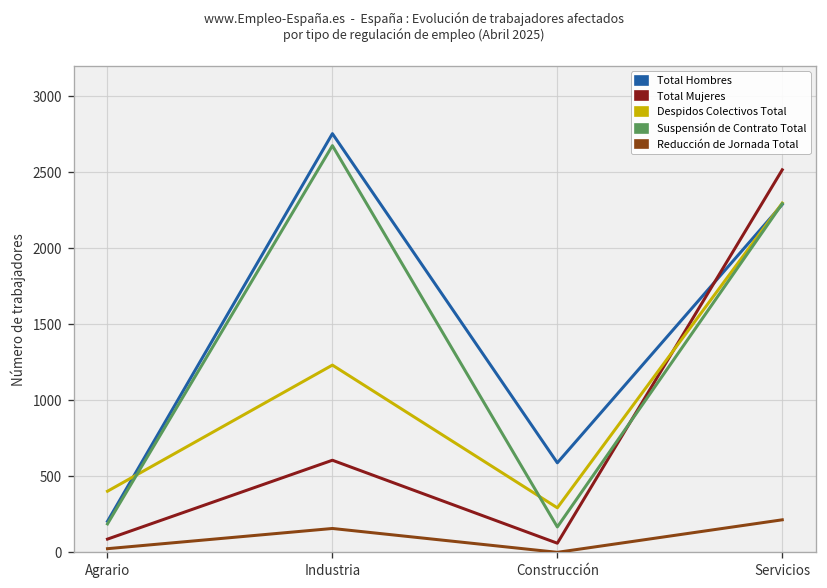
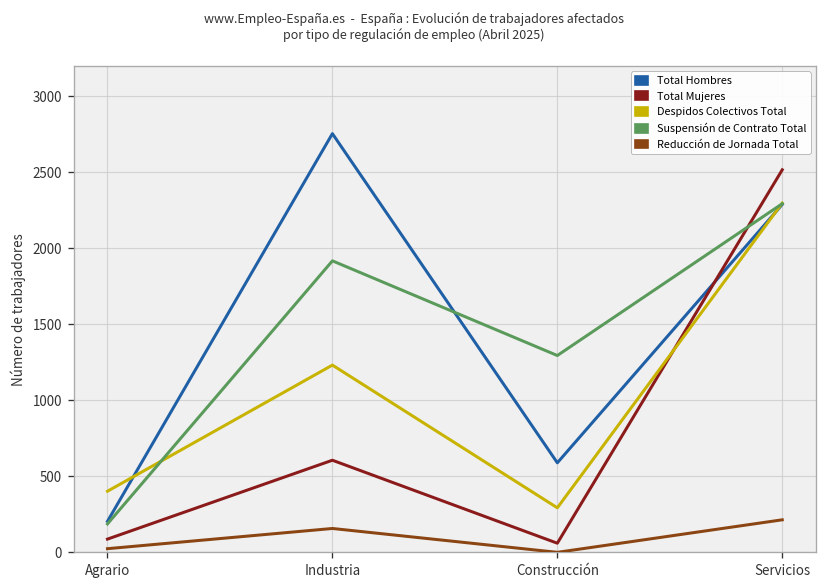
Suspensión de Contrato Total, Industria: 2680 -> 1920
Suspensión de Contrato Total, Construcción: 170 -> 1300
